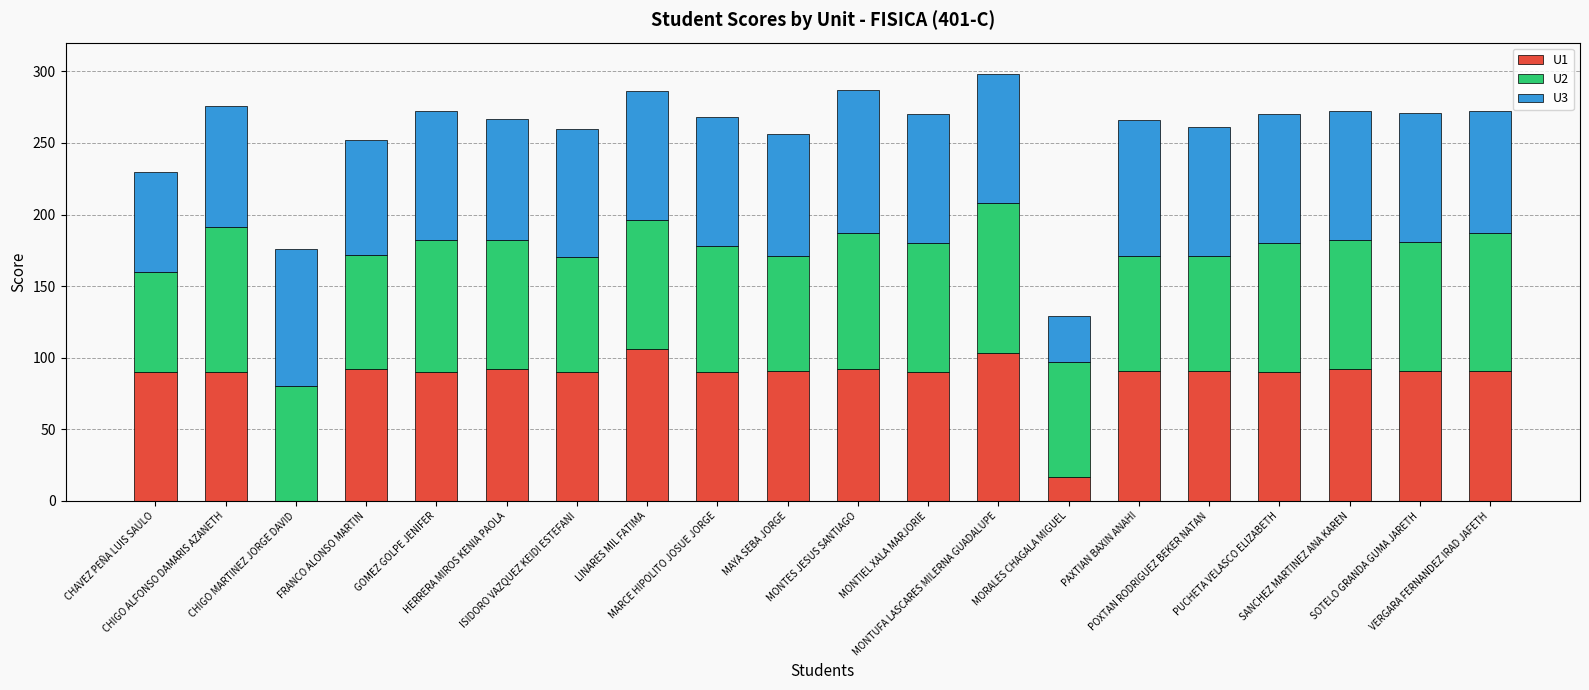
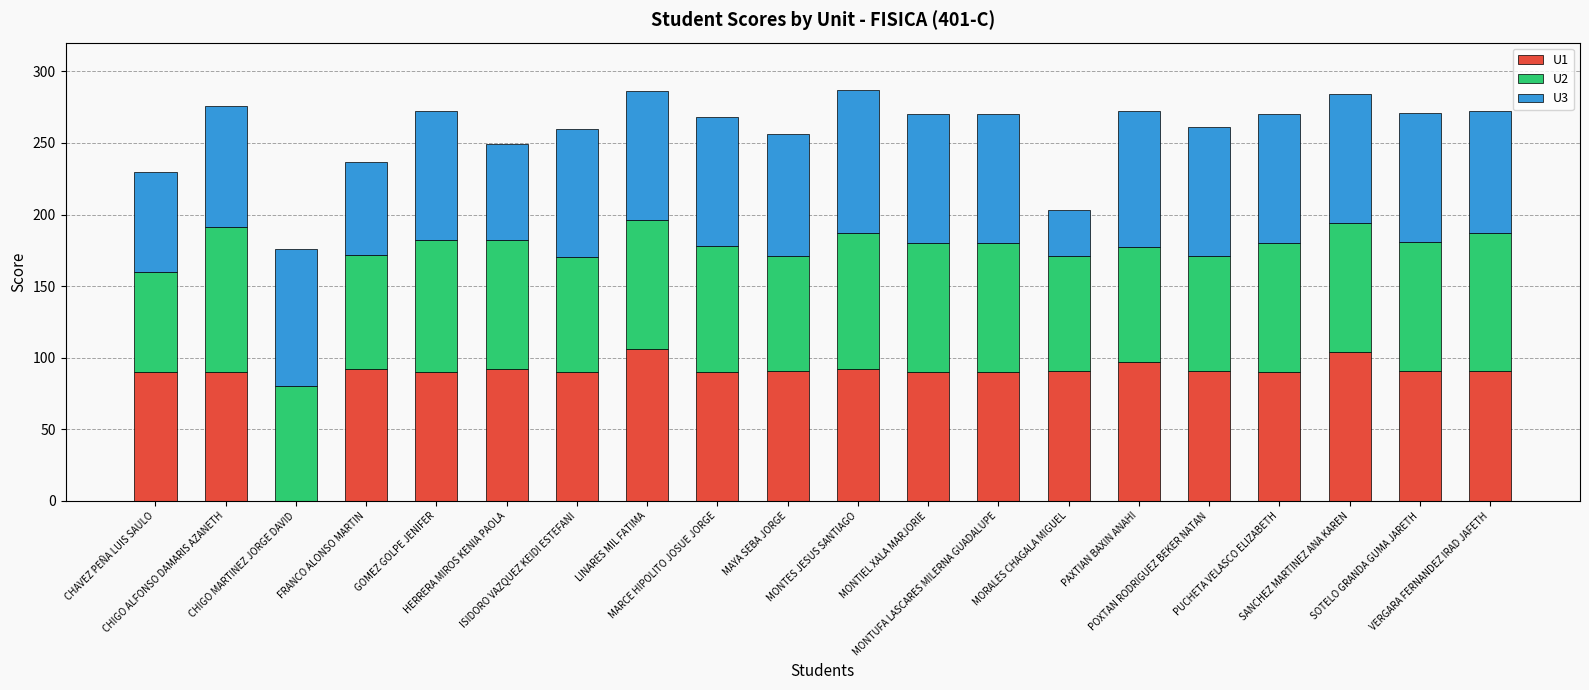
U3, FRANCO ALONSO MARTIN: 80 -> 65
U3, HERRERA MIROS KENIA PAOLA: 85 -> 67
U1, MONTUFA LASCARES MILERNA GUADALUPE: 103 -> 90
U2, MONTUFA LASCARES MILERNA GUADALUPE: 105 -> 90
U1, MORALES CHAGALA MIGUEL: 17 -> 91
U1, PAXTIAN BAXIN ANAHI: 91 -> 97
U1, SANCHEZ MARTINEZ ANA KAREN: 92 -> 104
